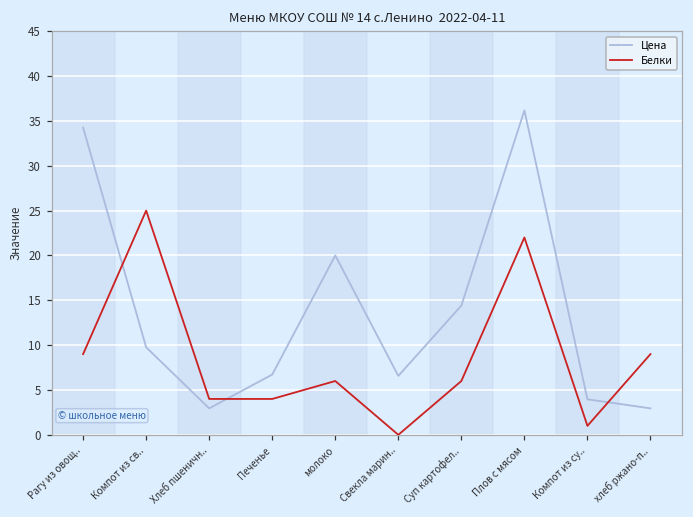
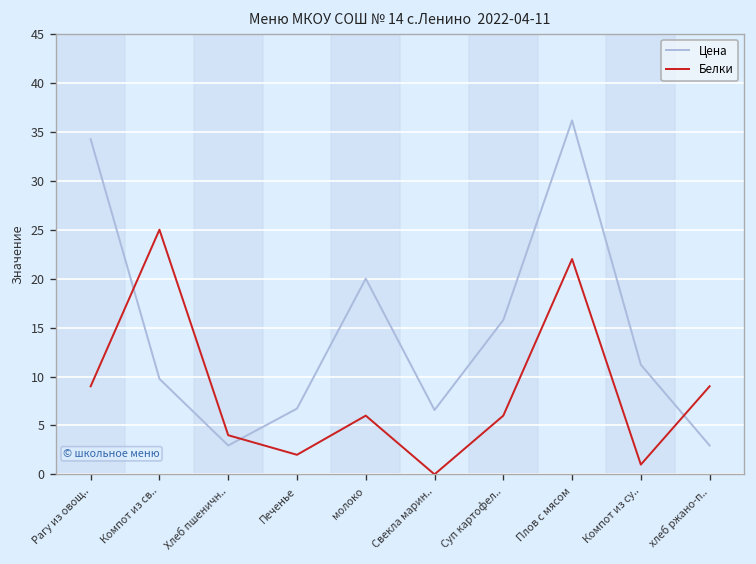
Белки, Печенье: 4 -> 2
Цена, Суп картофел..: 14 -> 16
Цена, Компот из су..: 4 -> 11
